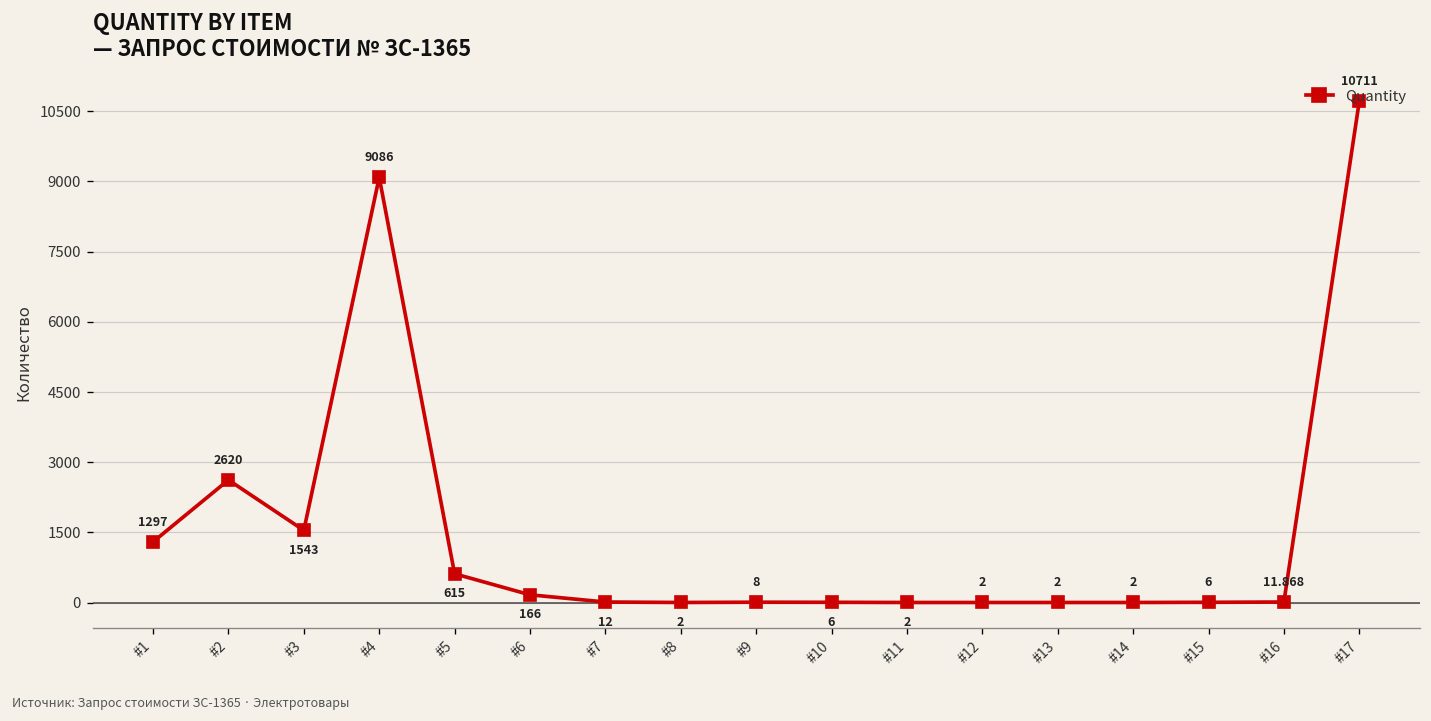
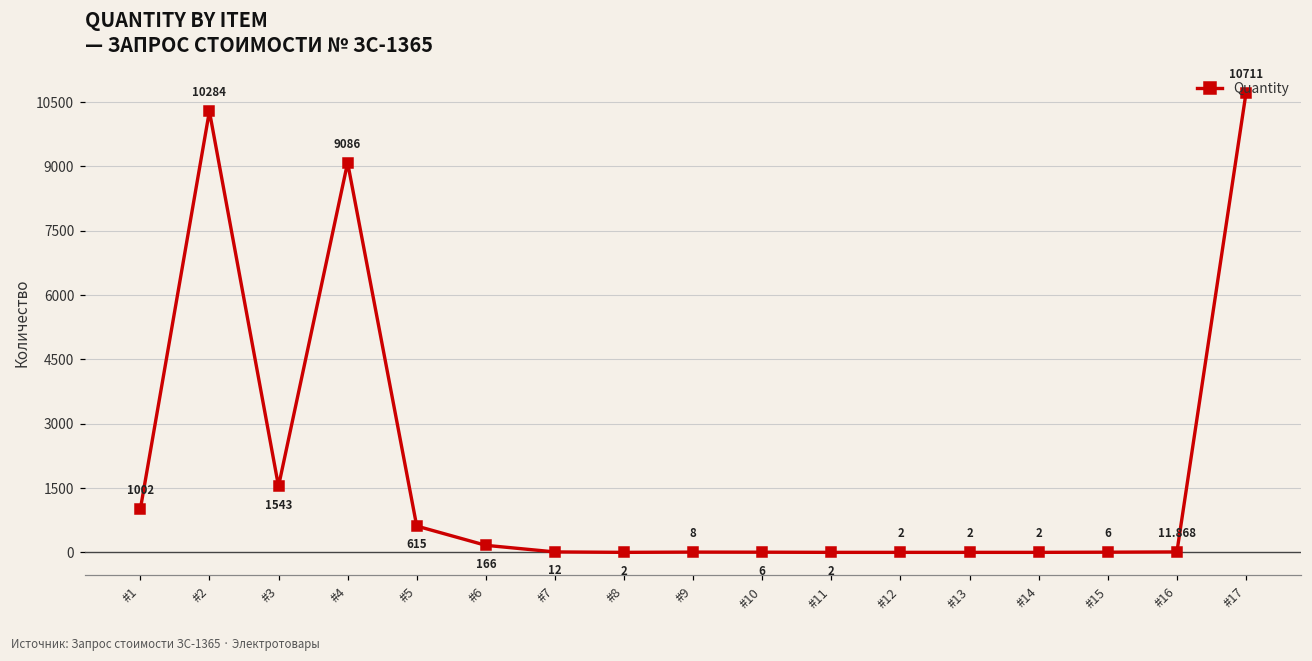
#1: 1297 -> 1002
#2: 2620 -> 10284
